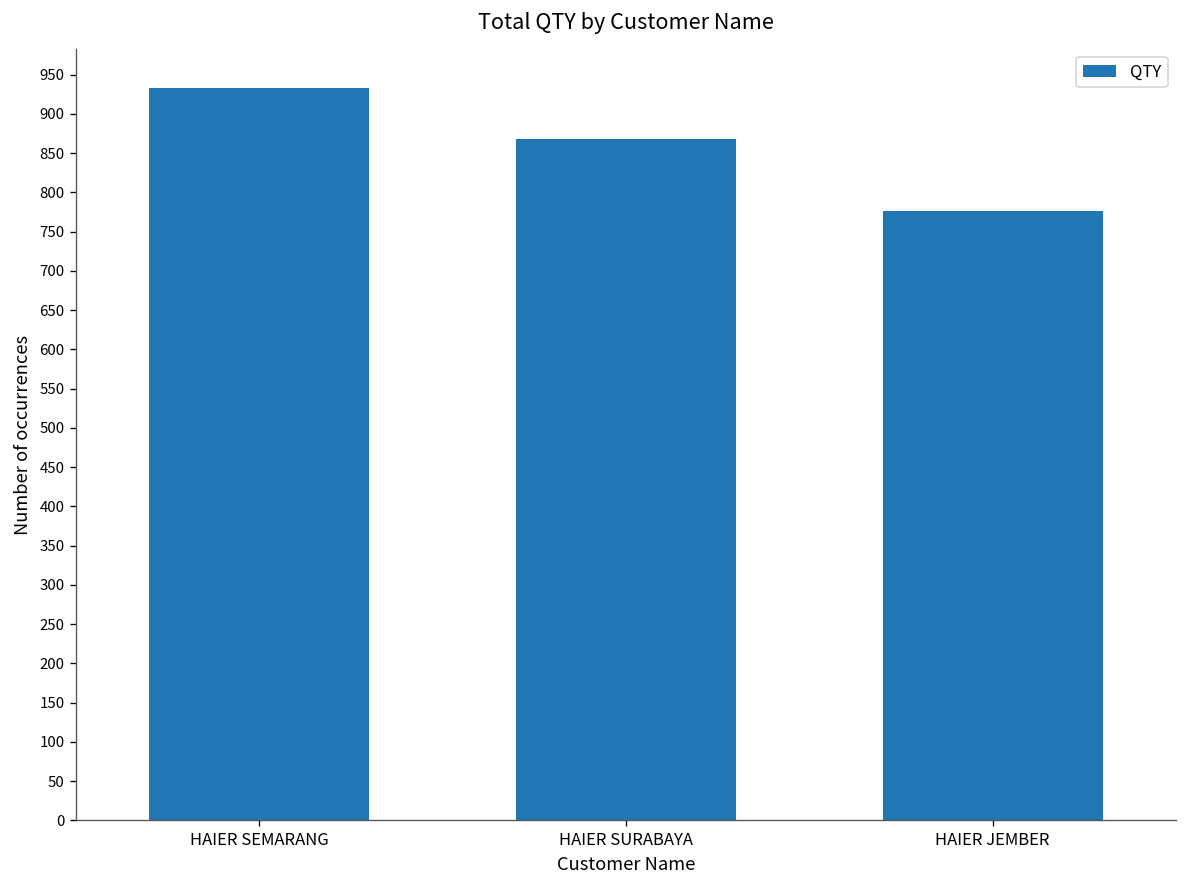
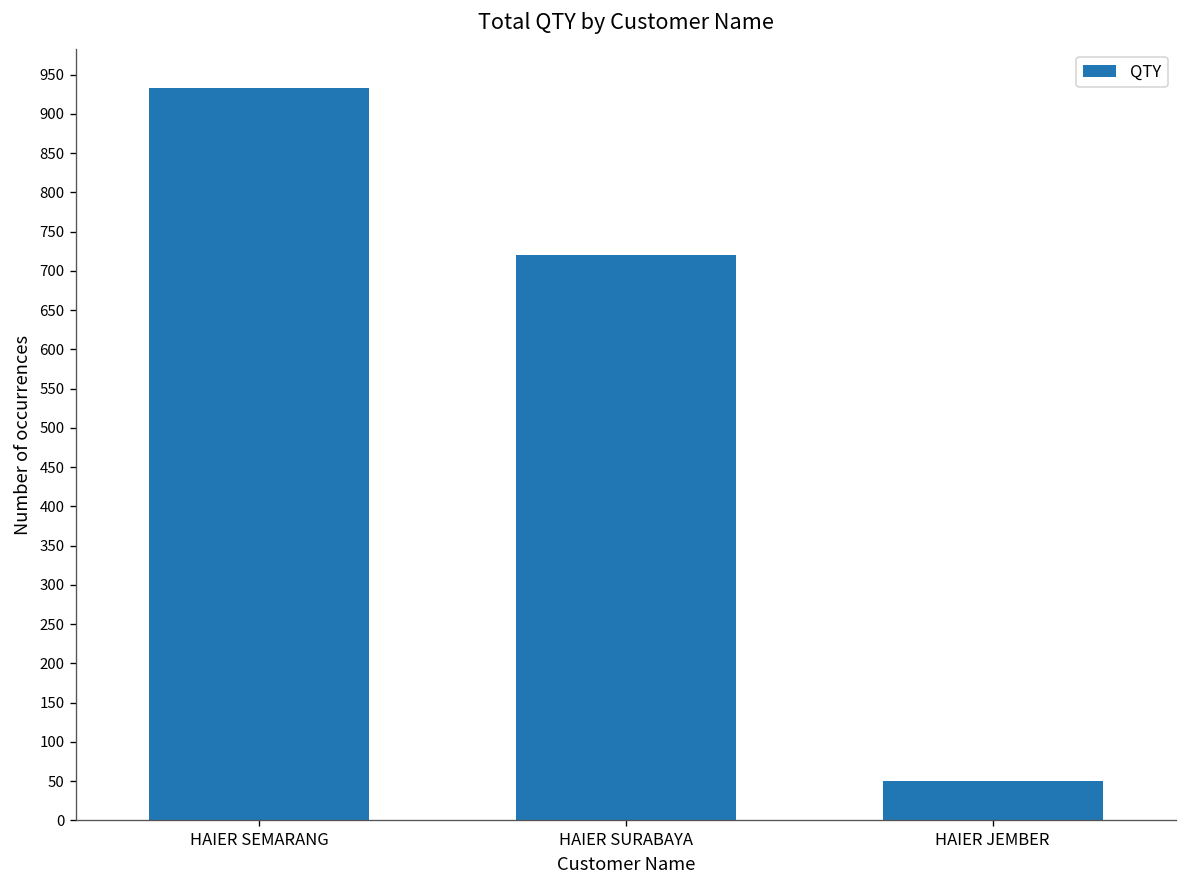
HAIER SURABAYA: 870 -> 720
HAIER JEMBER: 780 -> 50
